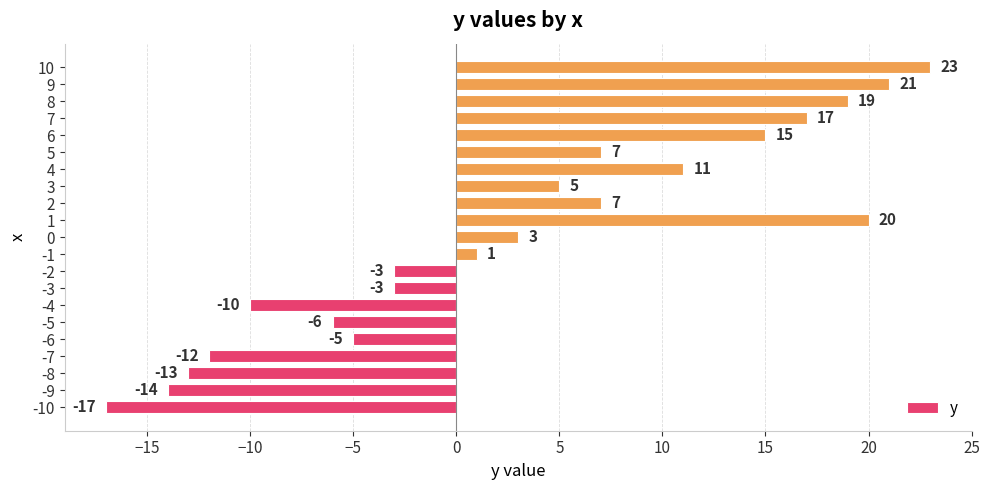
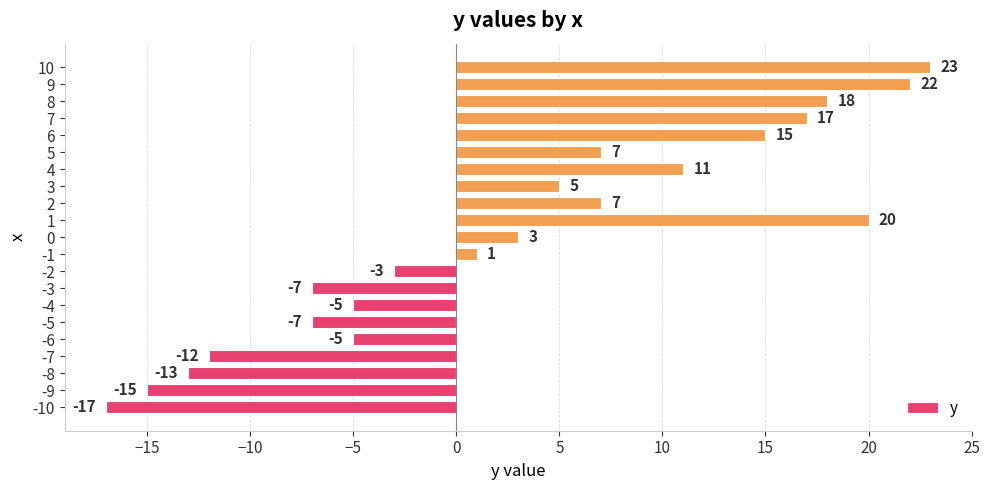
9: 21 -> 22
8: 19 -> 18
-3: -3 -> -7
-4: -10 -> -5
-5: -6 -> -7
-9: -14 -> -15
